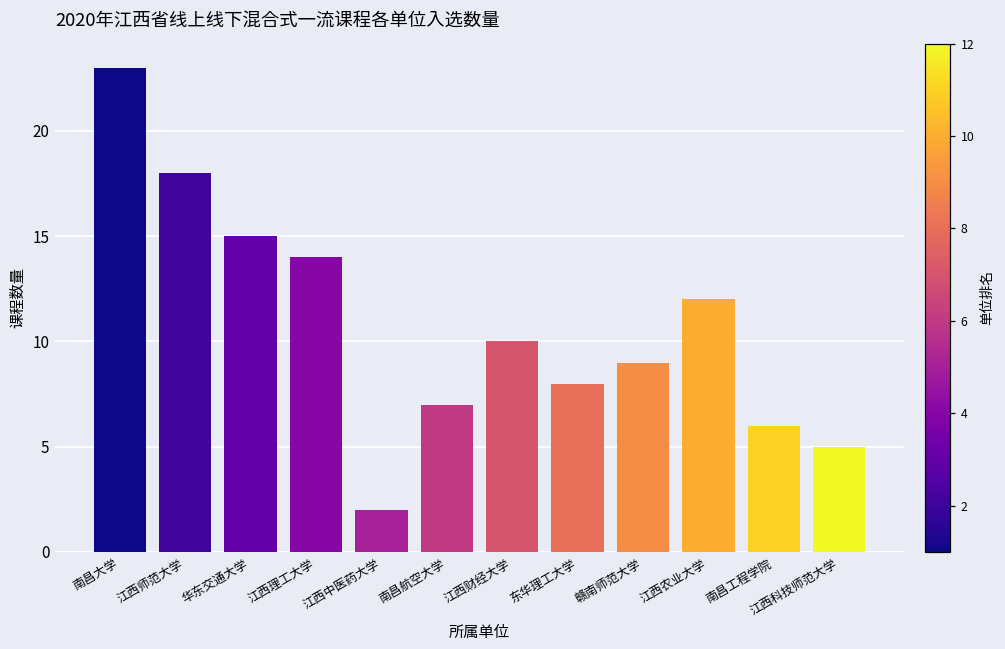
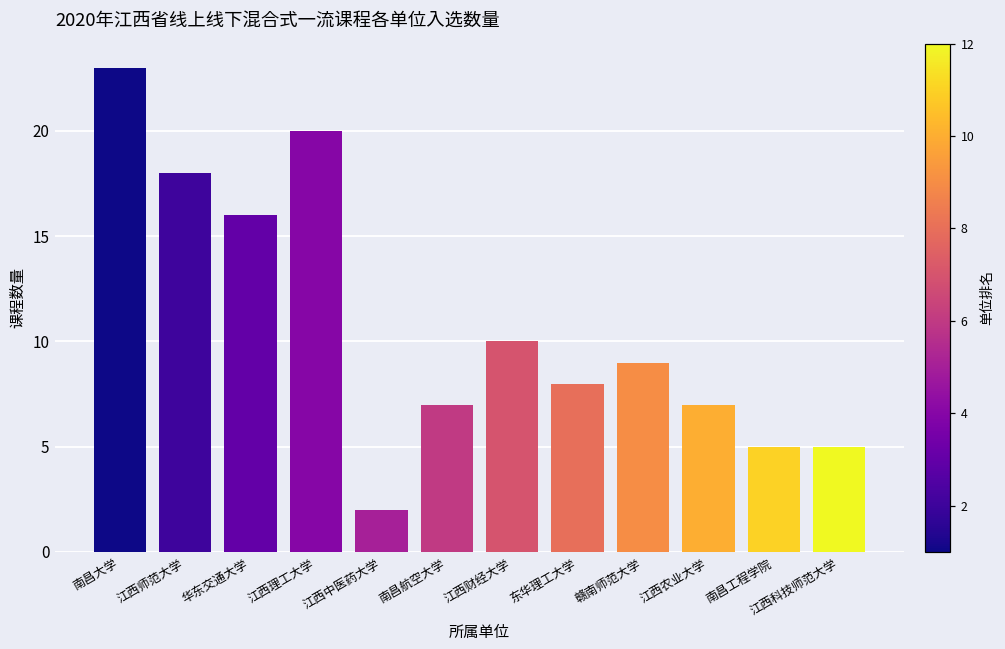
华东交通大学: 15 -> 16
江西理工大学: 14 -> 20
江西农业大学: 12 -> 7
南昌工程学院: 6 -> 5
